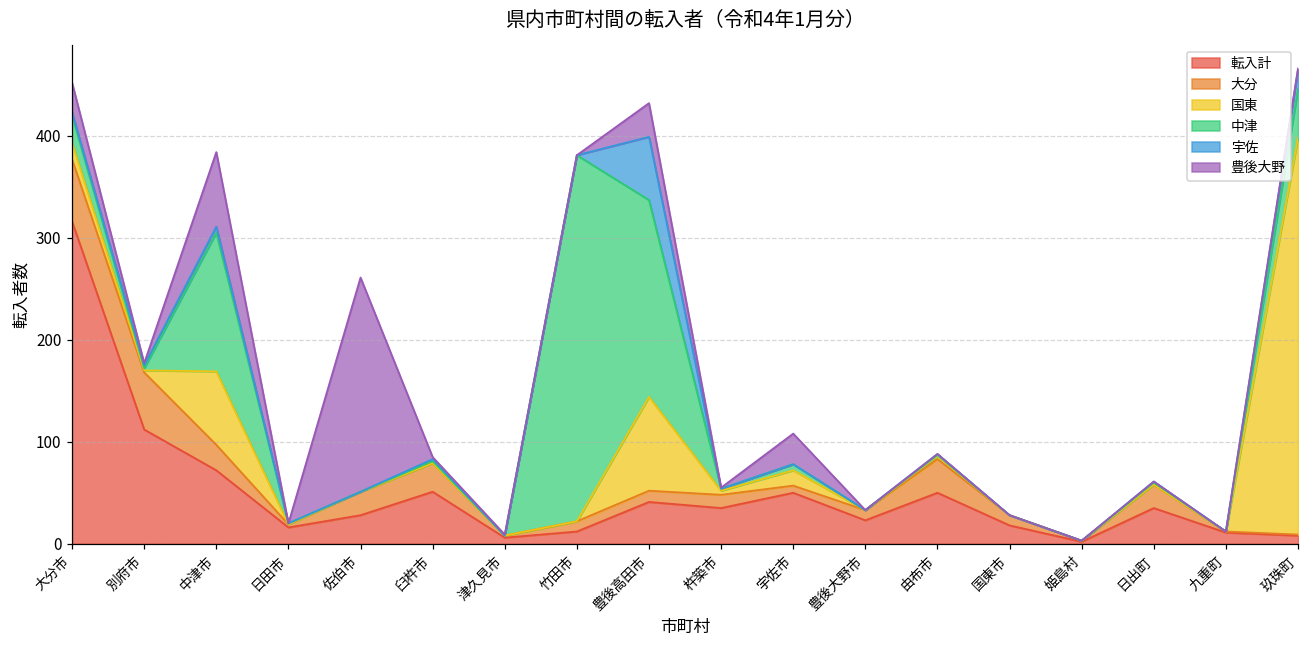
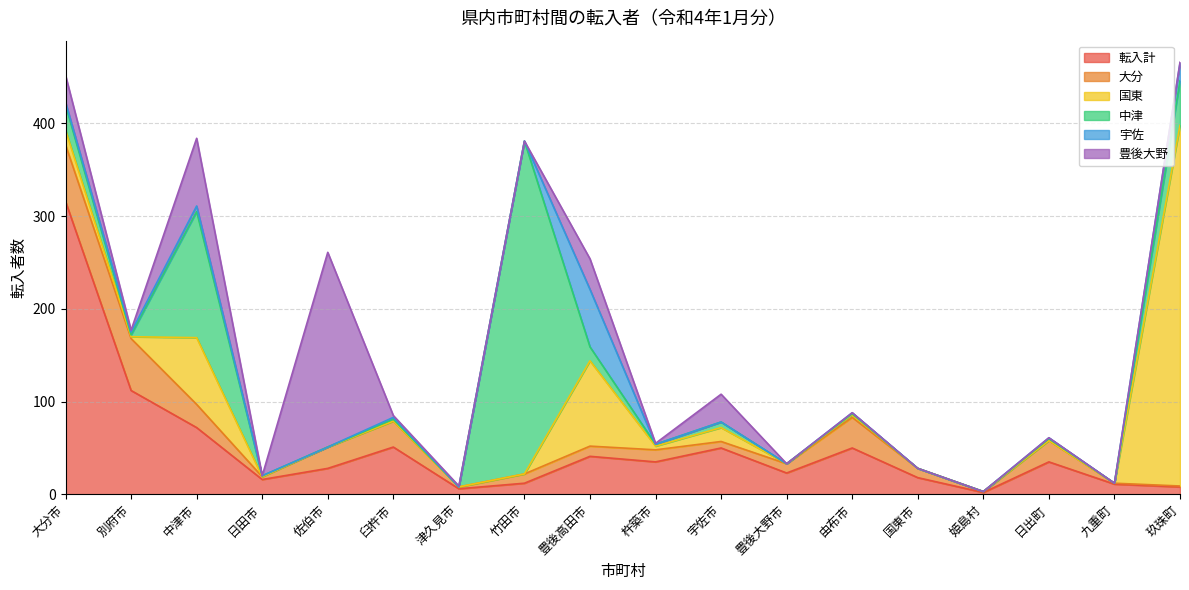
中津, 豊後高田市: 190 -> 20
